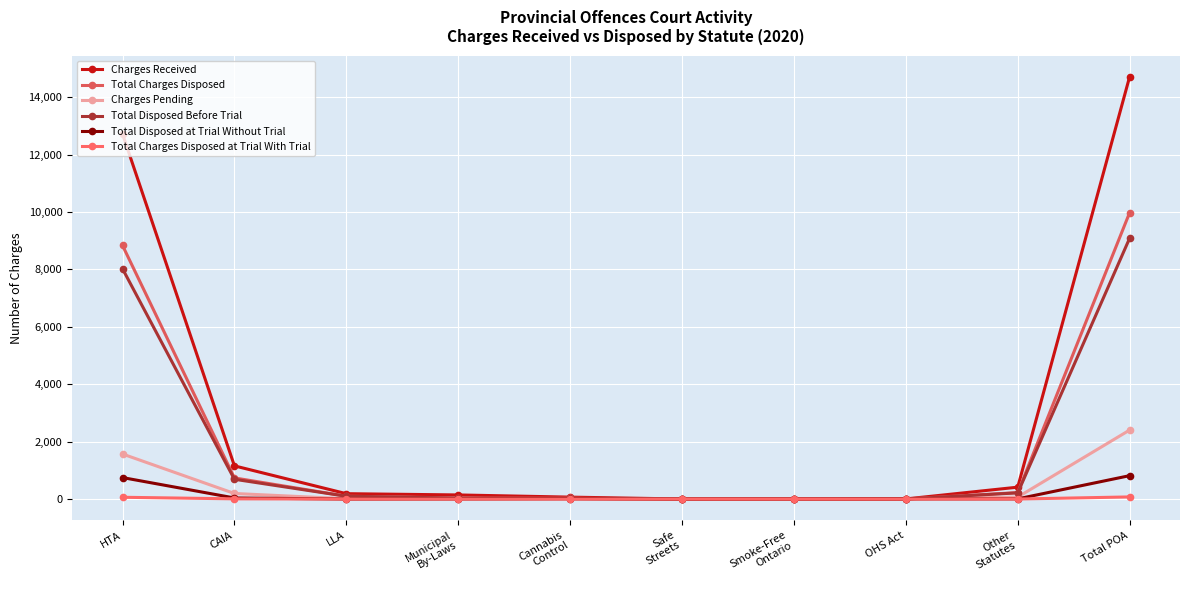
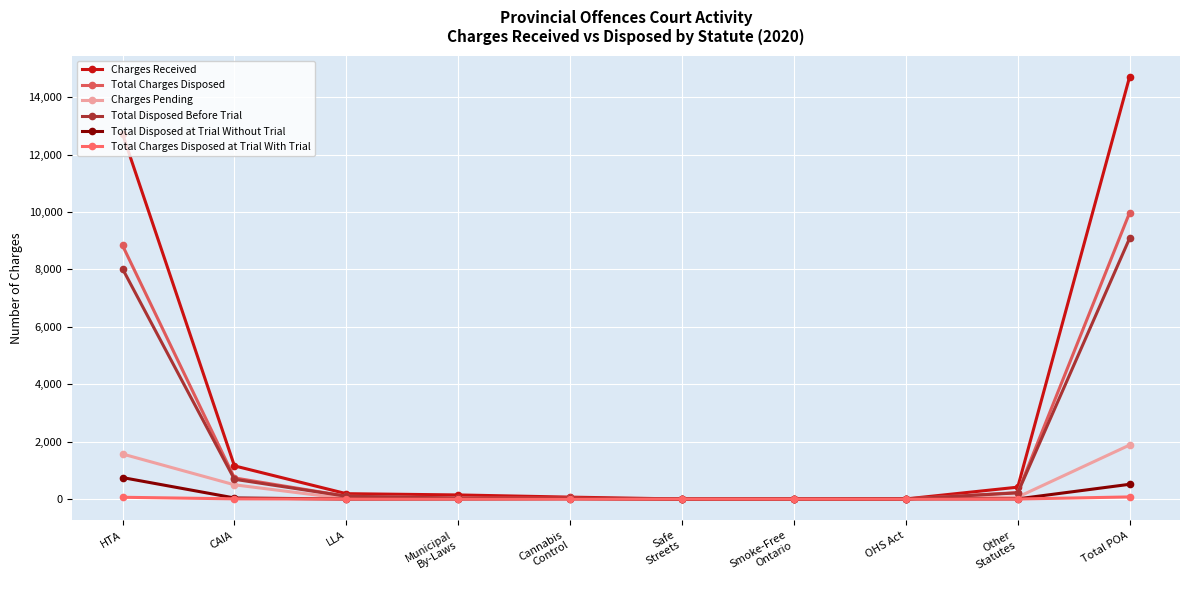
Charges Pending, CAIA: 200 -> 500
Charges Pending, Total POA: 2,400 -> 1,900
Total Disposed at Trial Without Trial, Total POA: 800 -> 500
